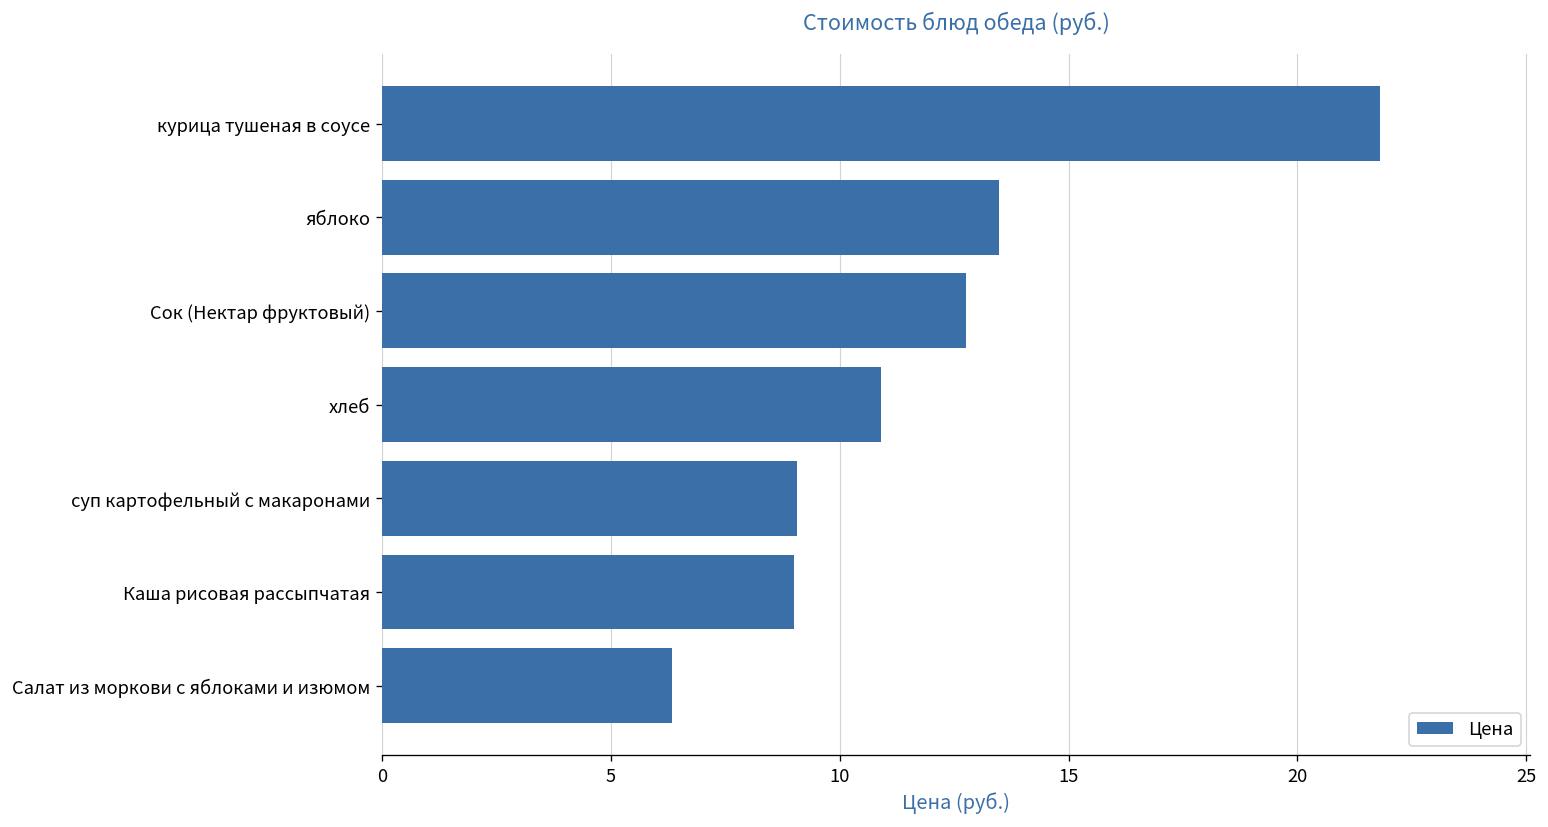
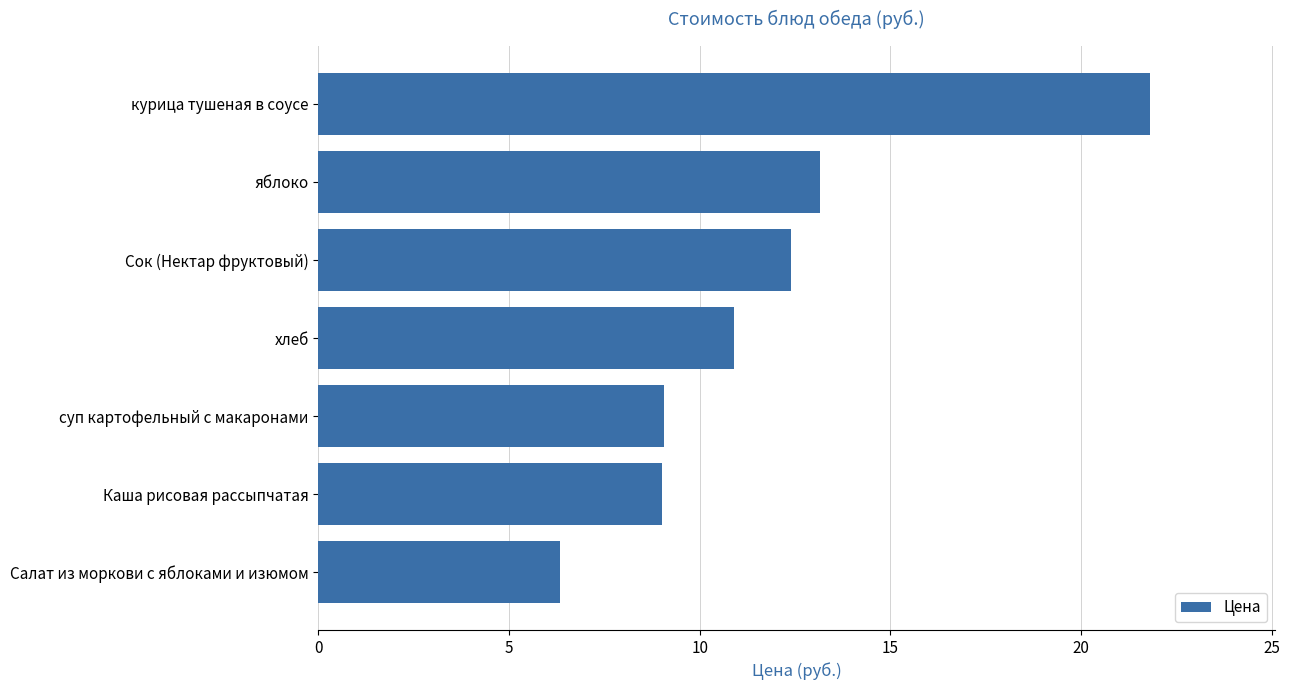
яблоко: 13.5 -> 13.2
Сок (Нектар фруктовый): 12.8 -> 12.4
